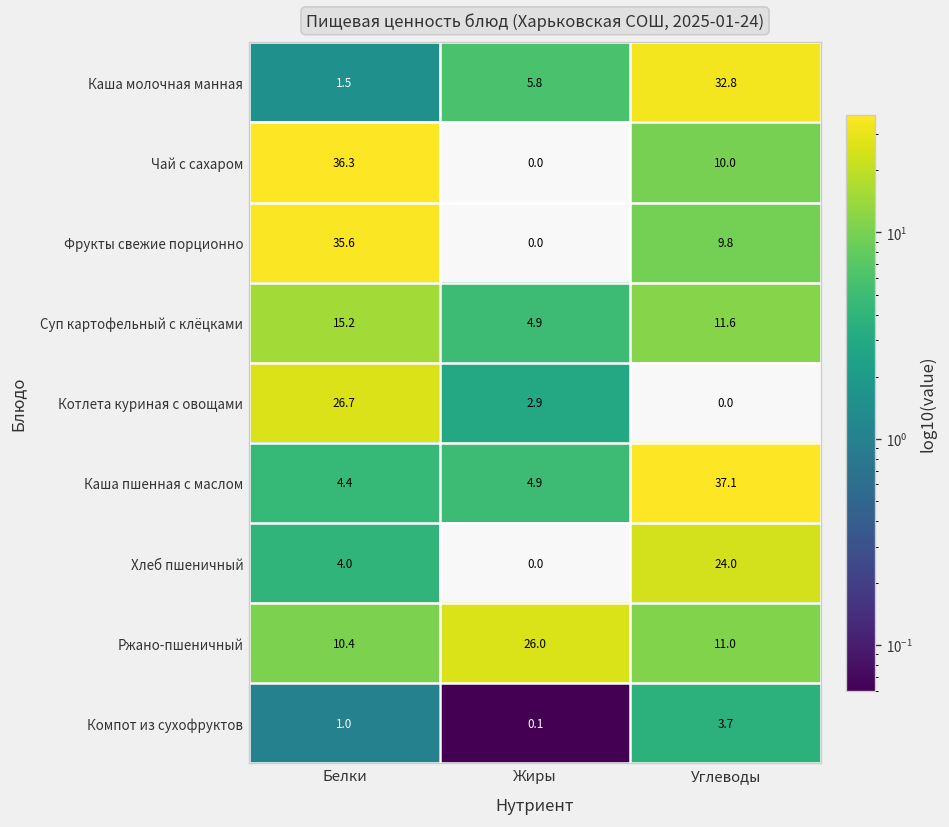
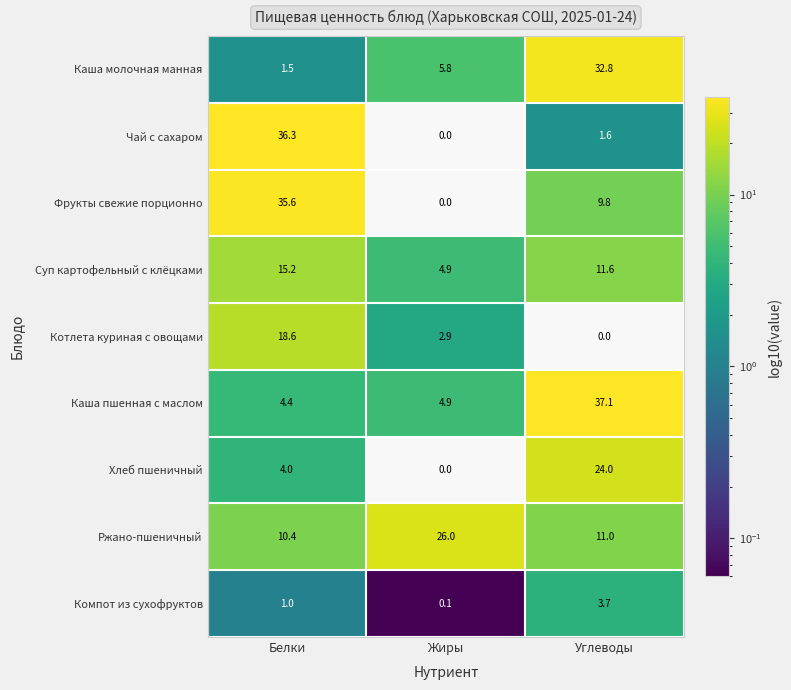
Чай с сахаром, Углеводы: 10.0 -> 1.6
Котлета куриная с овощами, Белки: 26.7 -> 18.6
